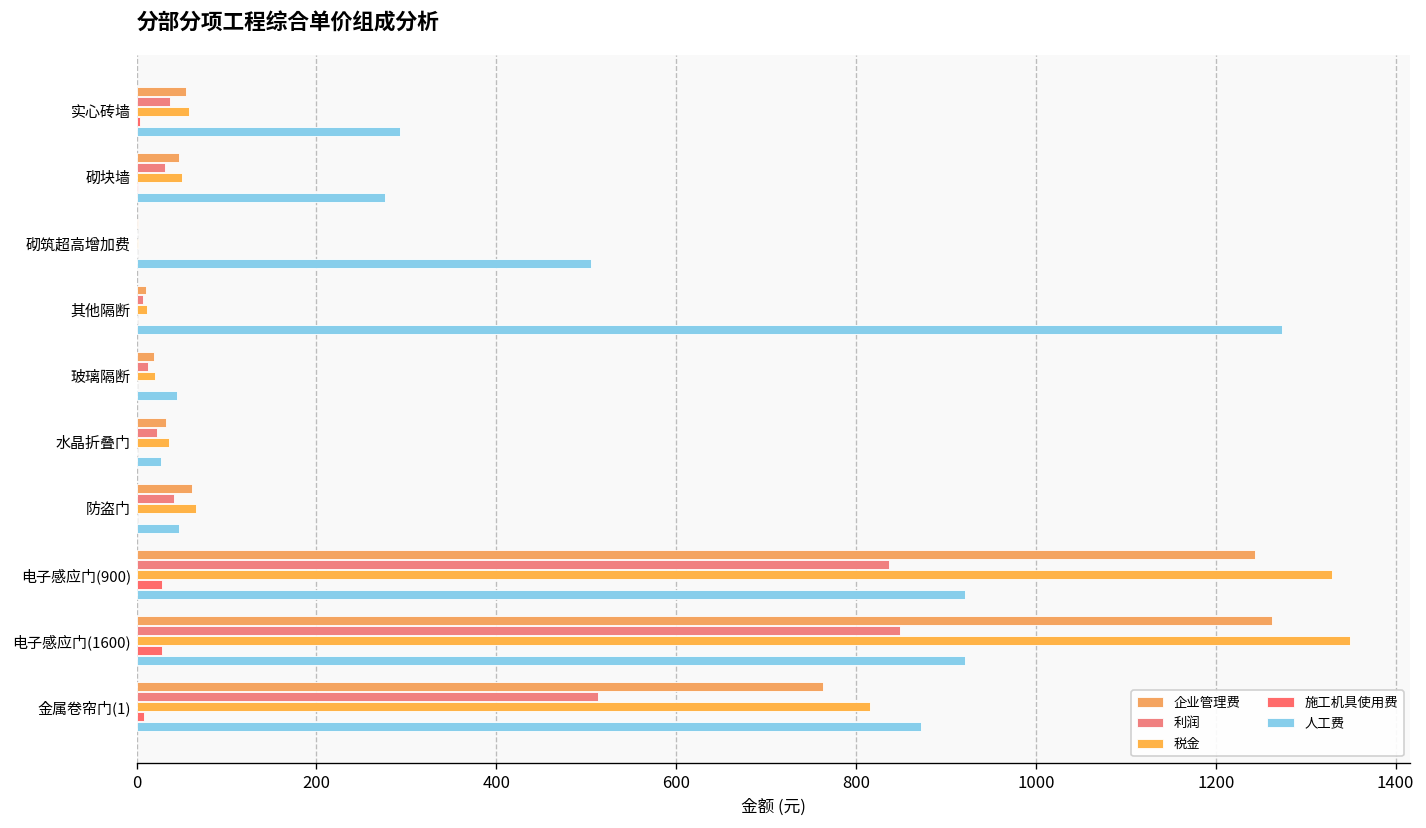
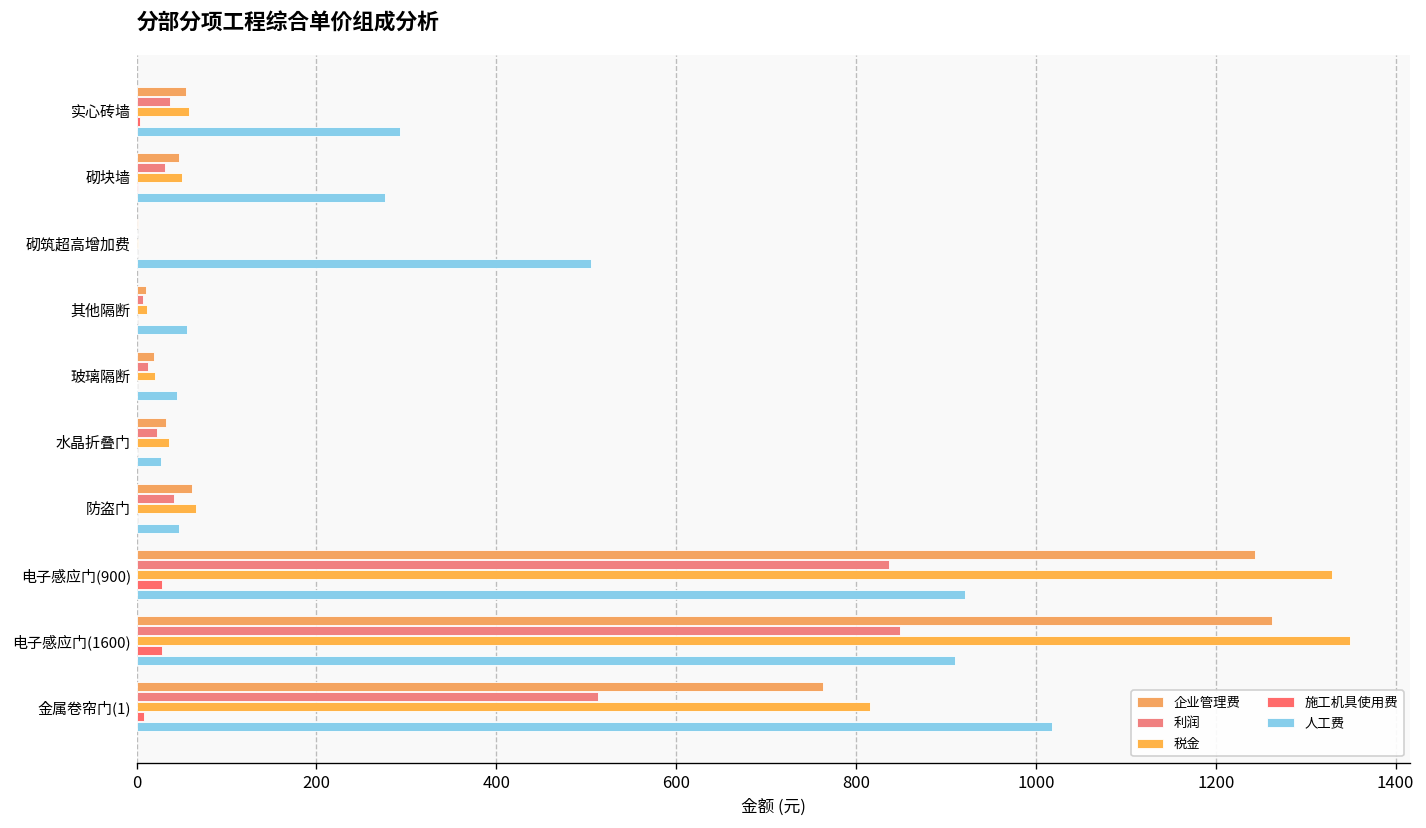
人工费, 其他隔断: 1270 -> 60
人工费, 电子感应门(1600): 920 -> 910
人工费, 金属卷帘门(1): 870 -> 1020
